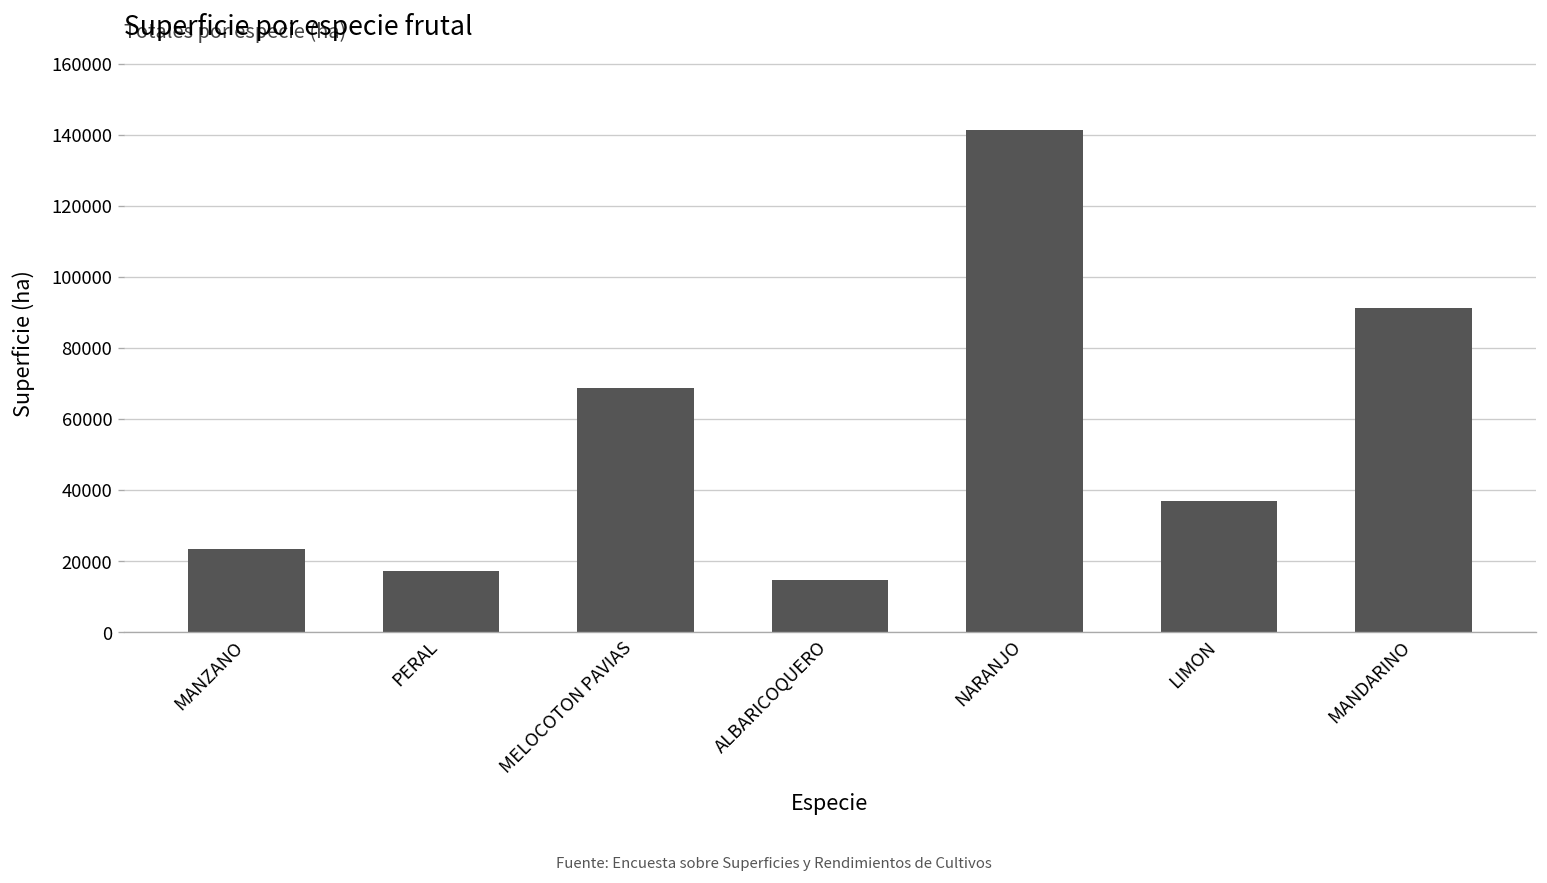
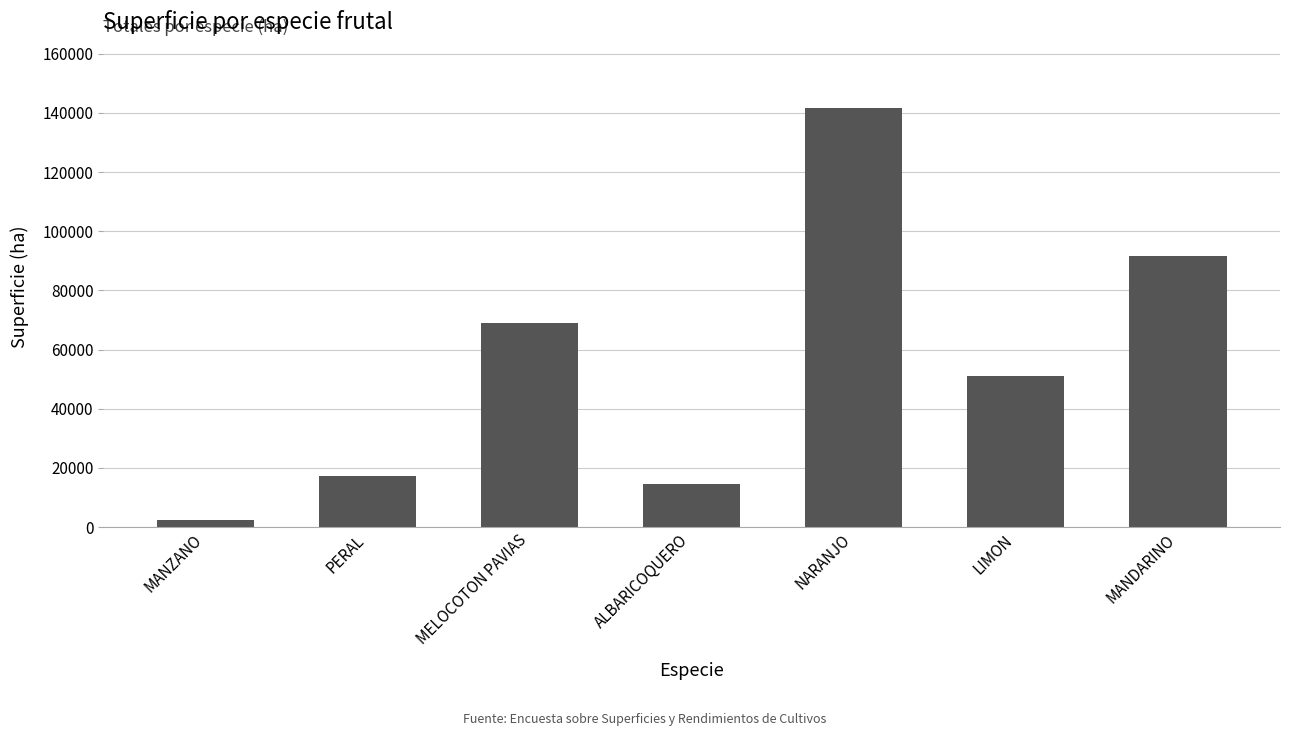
MANZANO: 24000 -> 2000
LIMON: 37000 -> 51000
